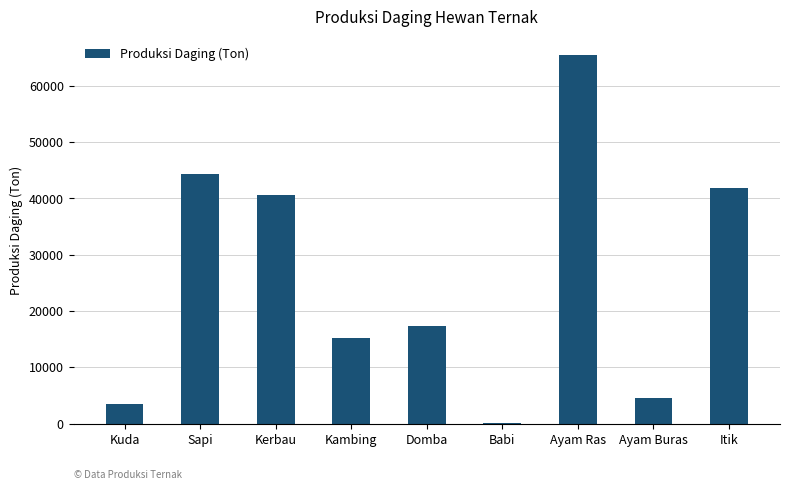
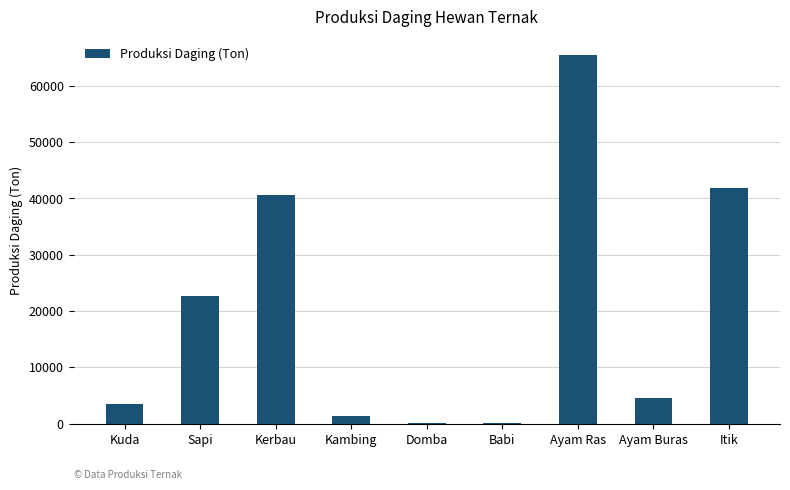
Sapi: 44000 -> 23000
Kambing: 15000 -> 1000
Domba: 17000 -> 0
